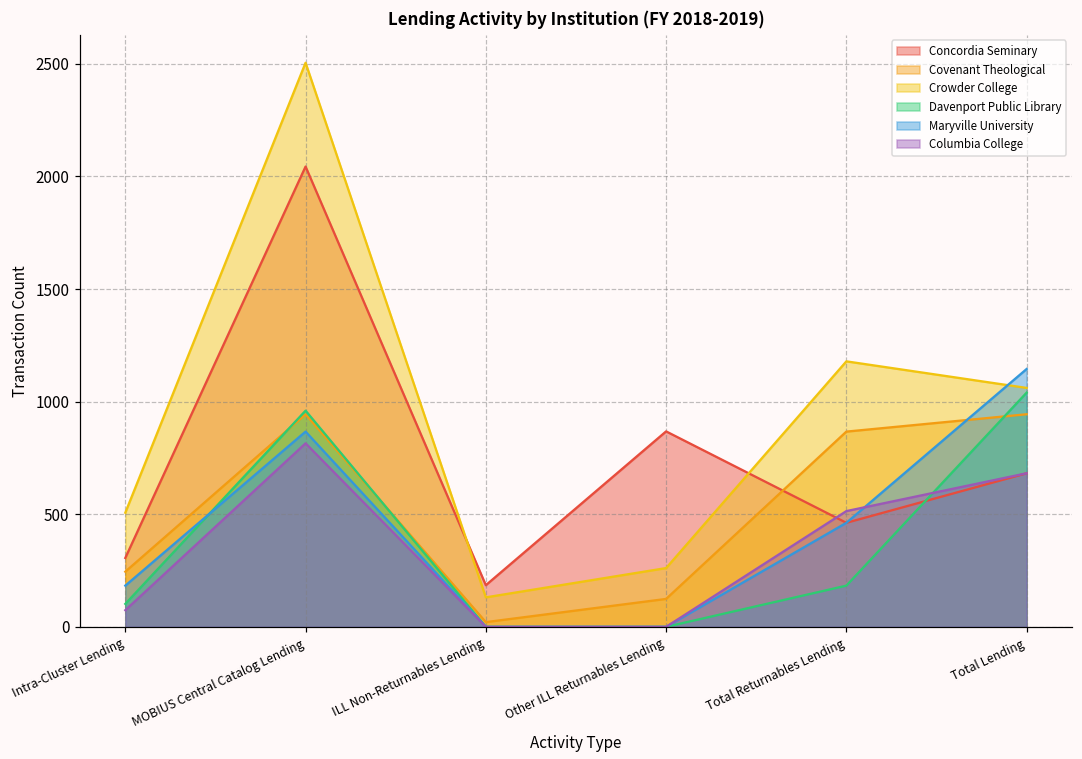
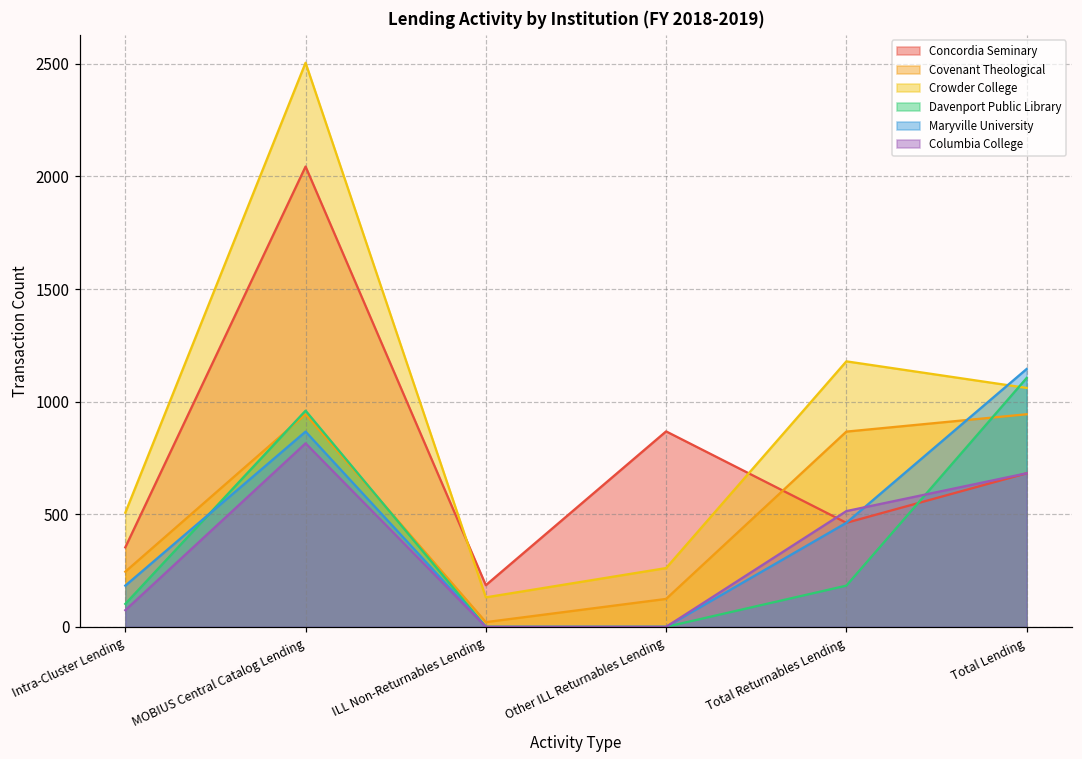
Concordia Seminary, Intra-Cluster Lending: 310 -> 350
Davenport Public Library, Total Lending: 1040 -> 1110
